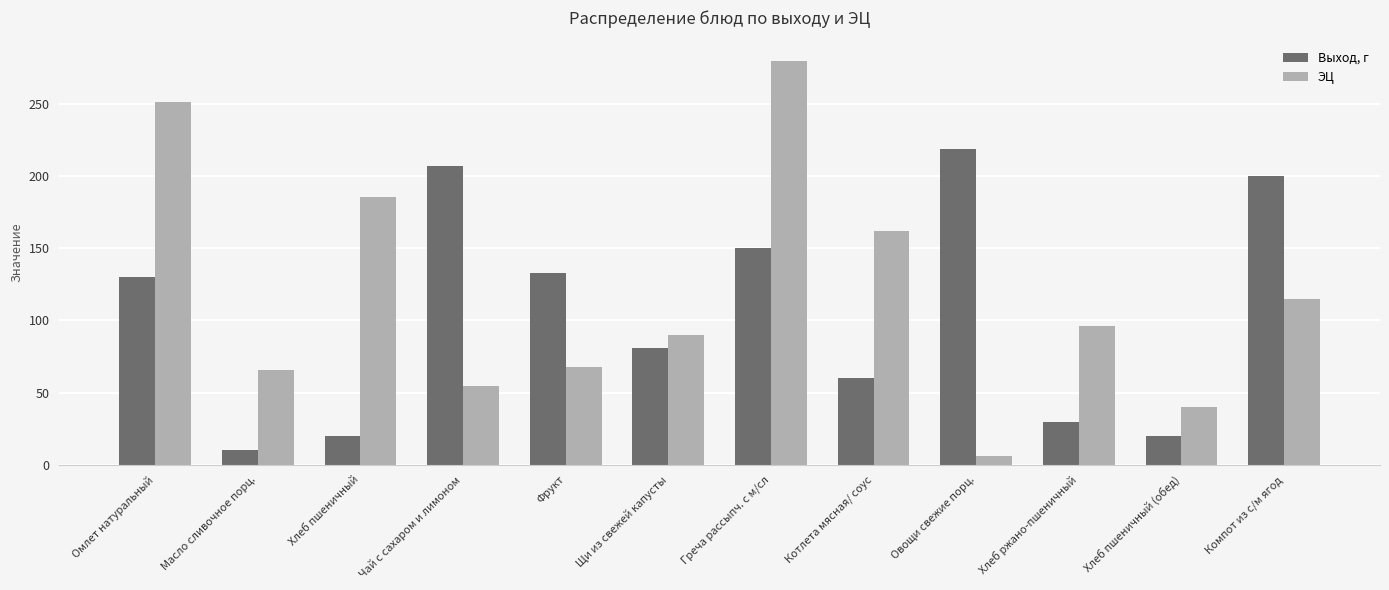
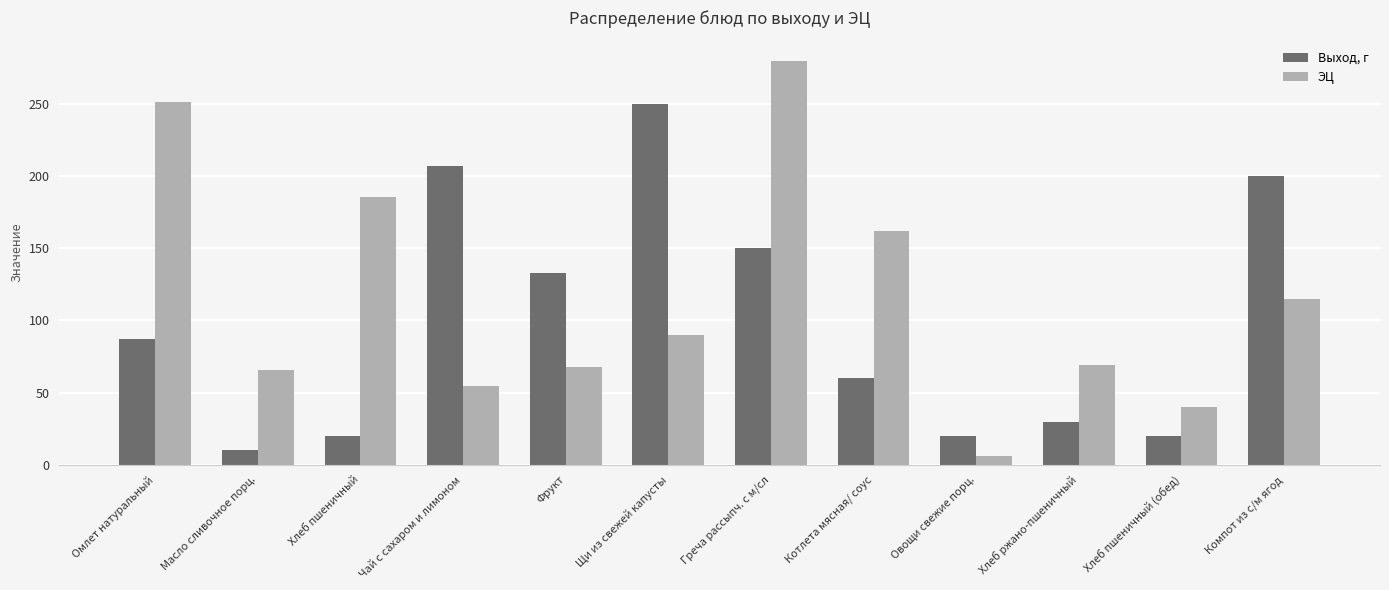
Выход, г, Омлет натуральный: 130 -> 87
Выход, г, Щи из свежей капусты: 81 -> 250
Выход, г, Овощи свежие порц.: 219 -> 20
ЭЦ, Хлеб ржано-пшеничный: 96 -> 69
